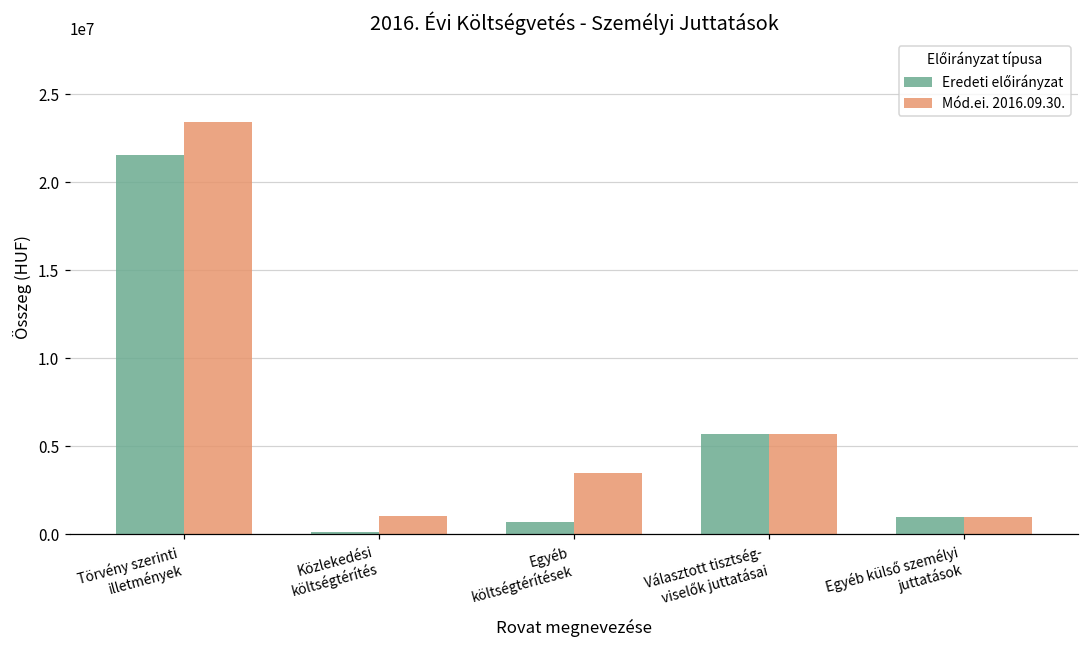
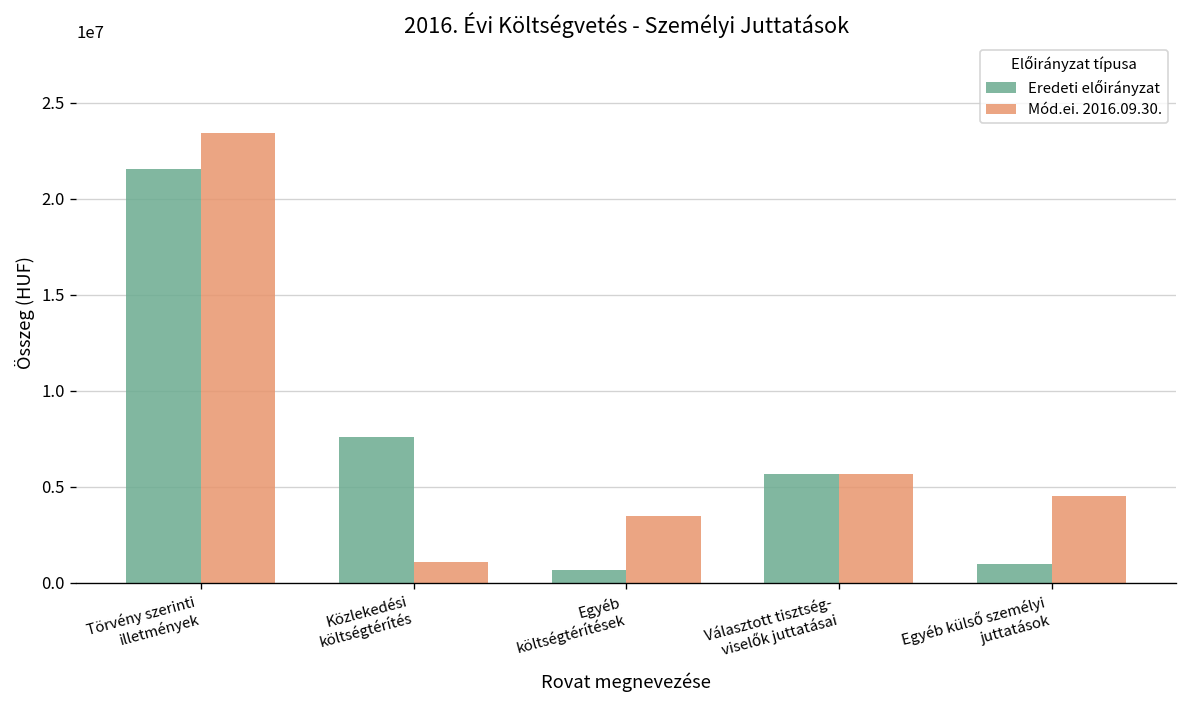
Eredeti előirányzat, Közlekedési költségtérítés: 100000 -> 7600000
Mód.ei. 2016.09.30., Egyéb külső személyi juttatások: 1000000 -> 4500000
